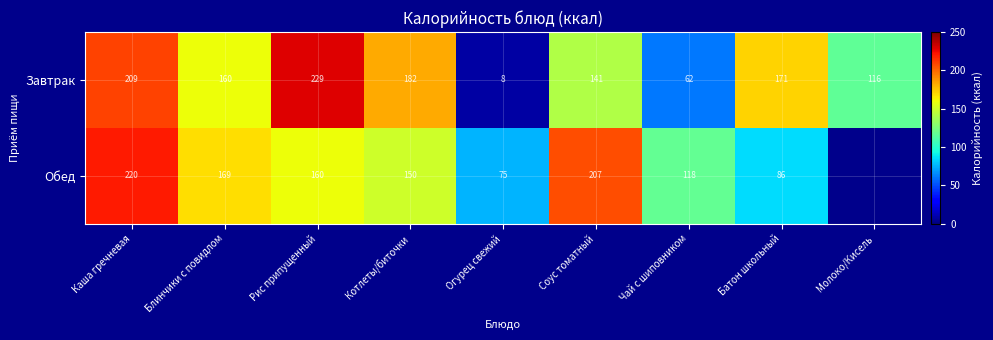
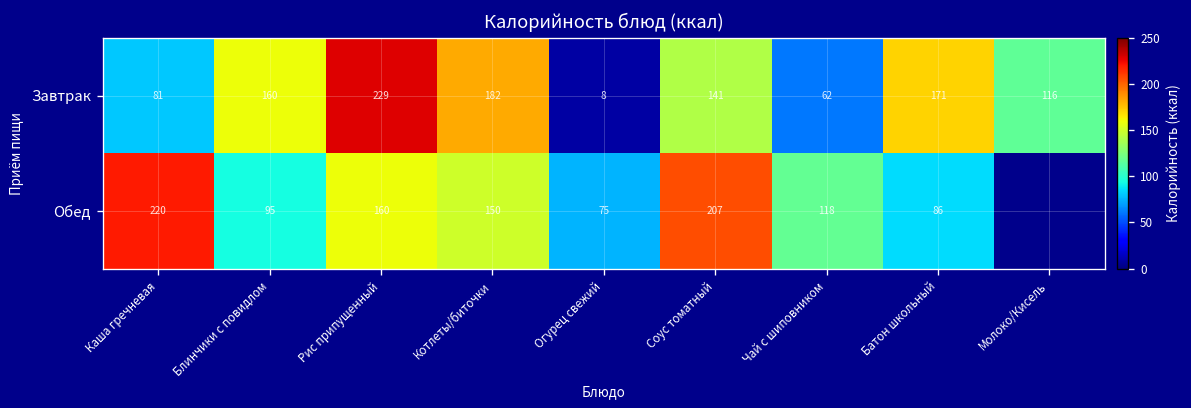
Завтрак, Каша гречневая: 209 -> 81
Обед, Блинчики с повидлом: 169 -> 95
